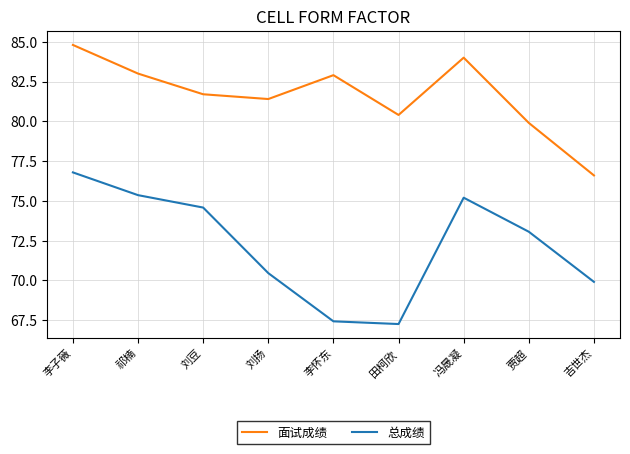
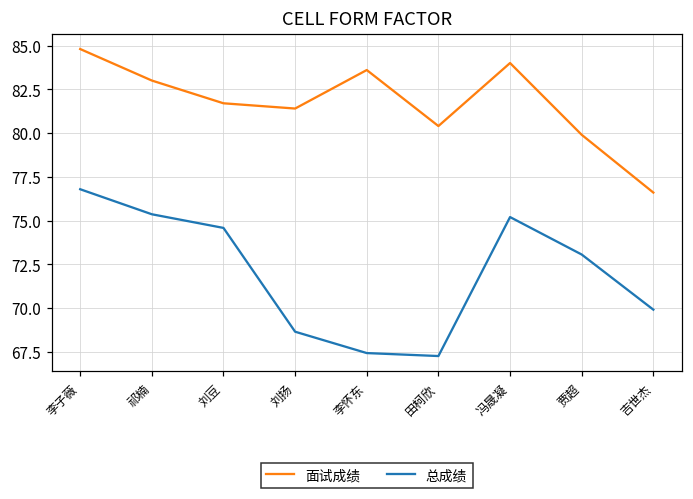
总成绩, 刘扬: 70.5 -> 68.7
面试成绩, 李怀东: 82.9 -> 83.6
